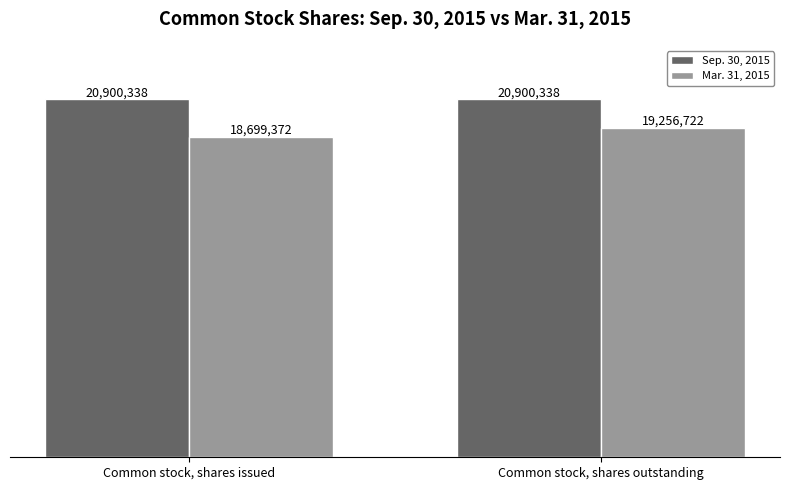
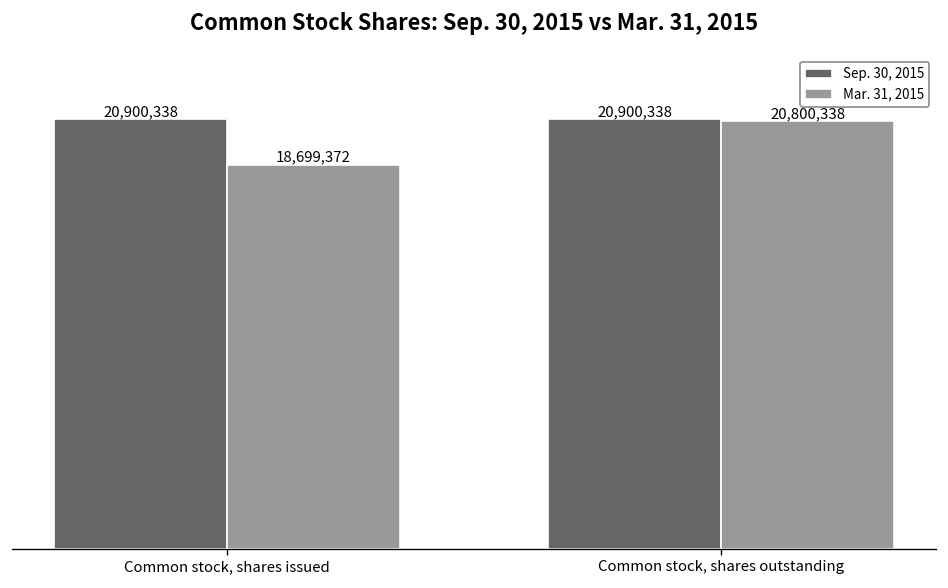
Mar. 31, 2015, Common stock, shares outstanding: 19,256,722 -> 20,800,338
